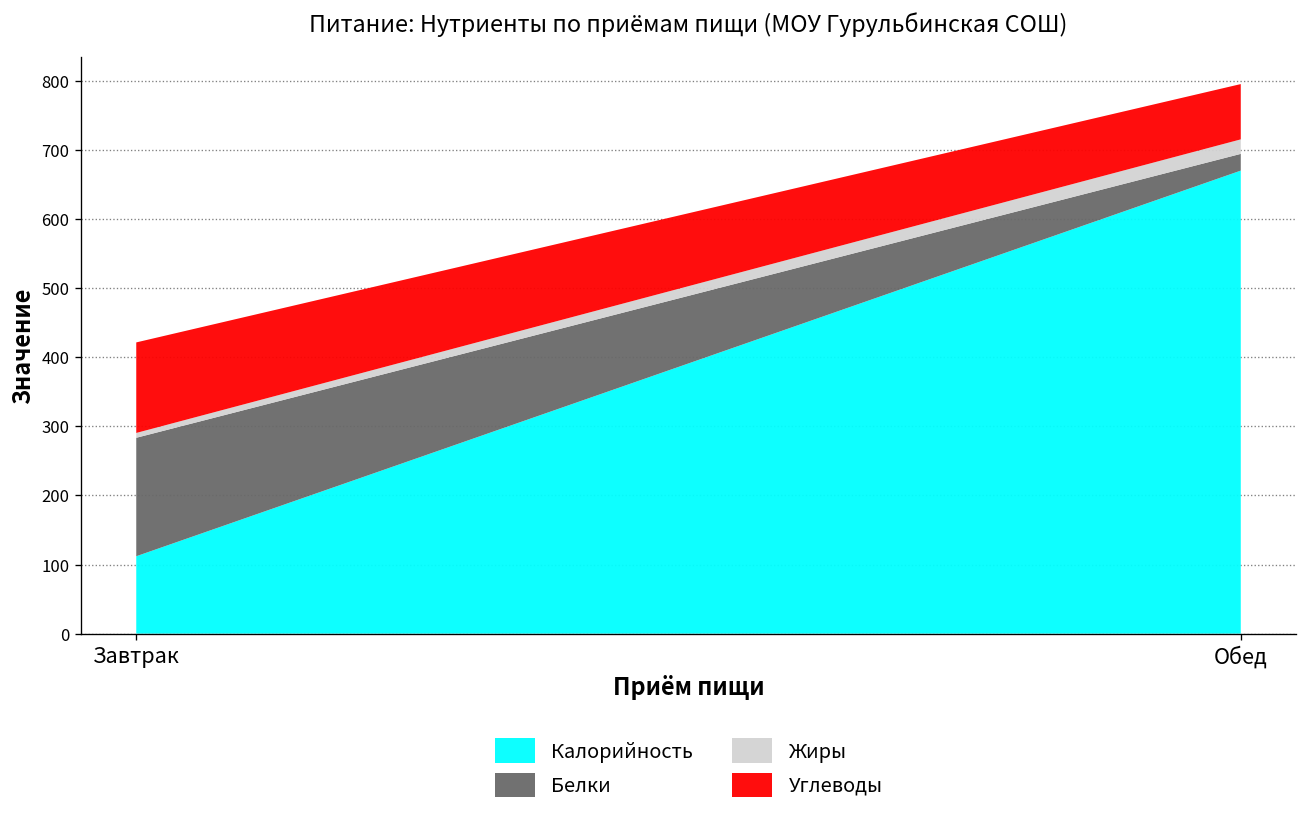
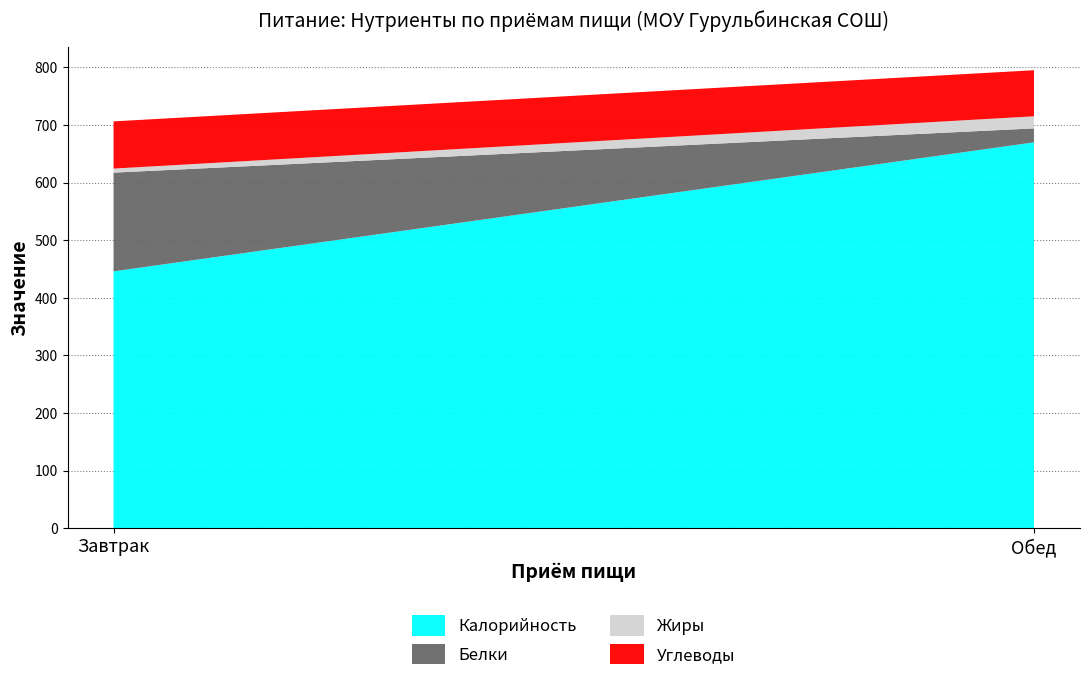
Калорийность, Завтрак: 110 -> 450
Углеводы, Завтрак: 130 -> 80
